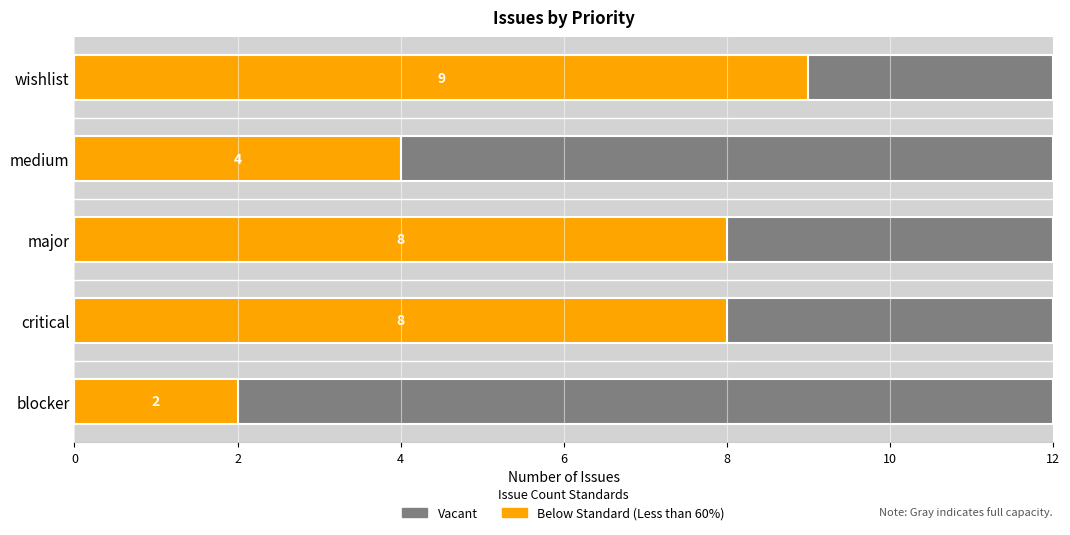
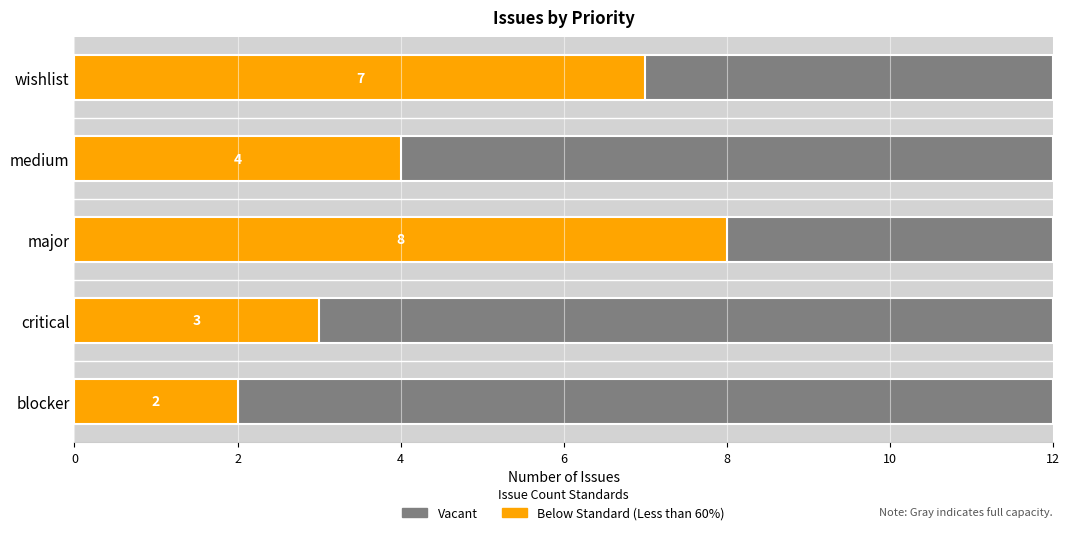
Below Standard (Less than 60%), wishlist: 9 -> 7
Below Standard (Less than 60%), critical: 8 -> 3
